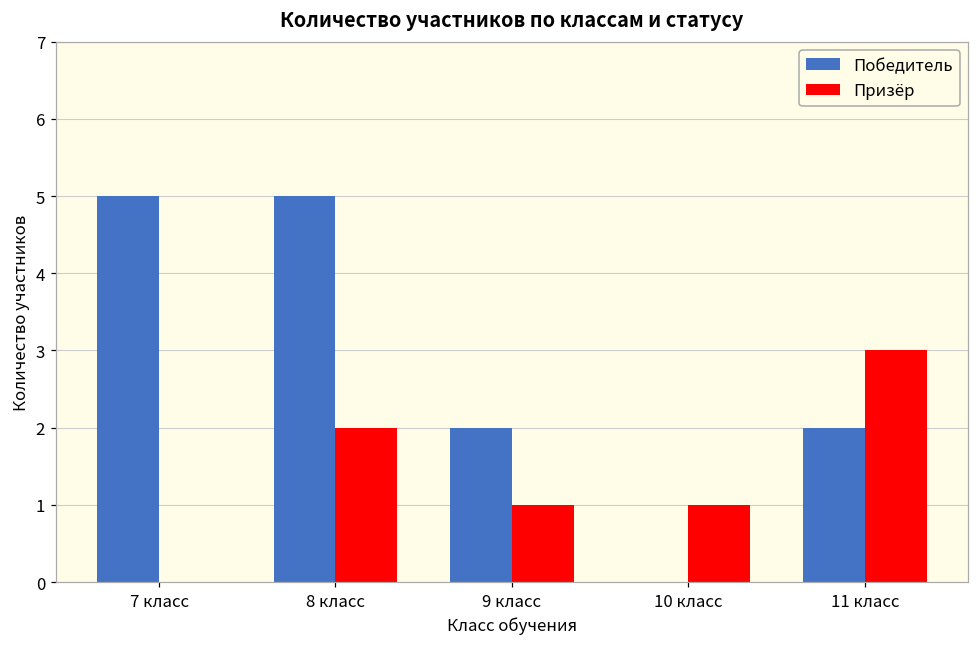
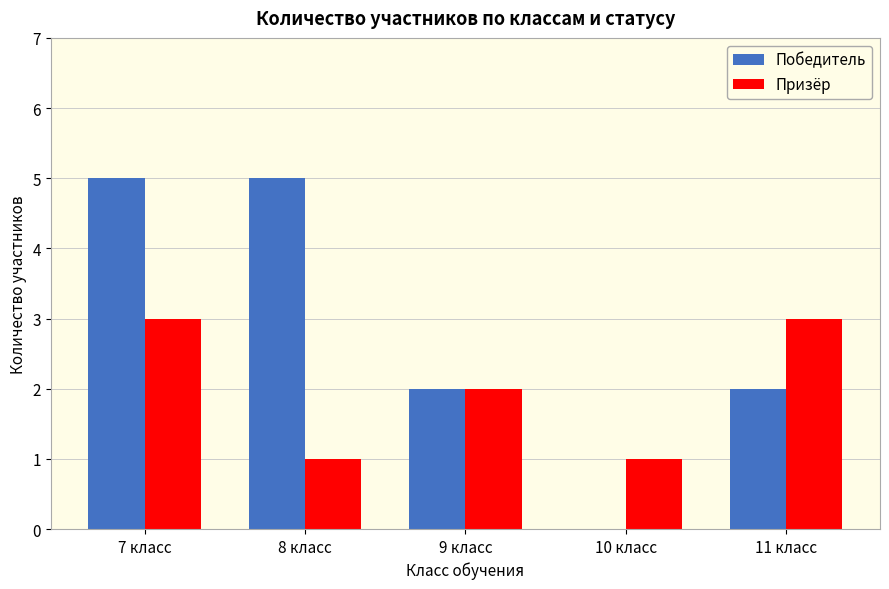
Призёр, 7 класс: 0 -> 3
Призёр, 8 класс: 2 -> 1
Призёр, 9 класс: 1 -> 2
